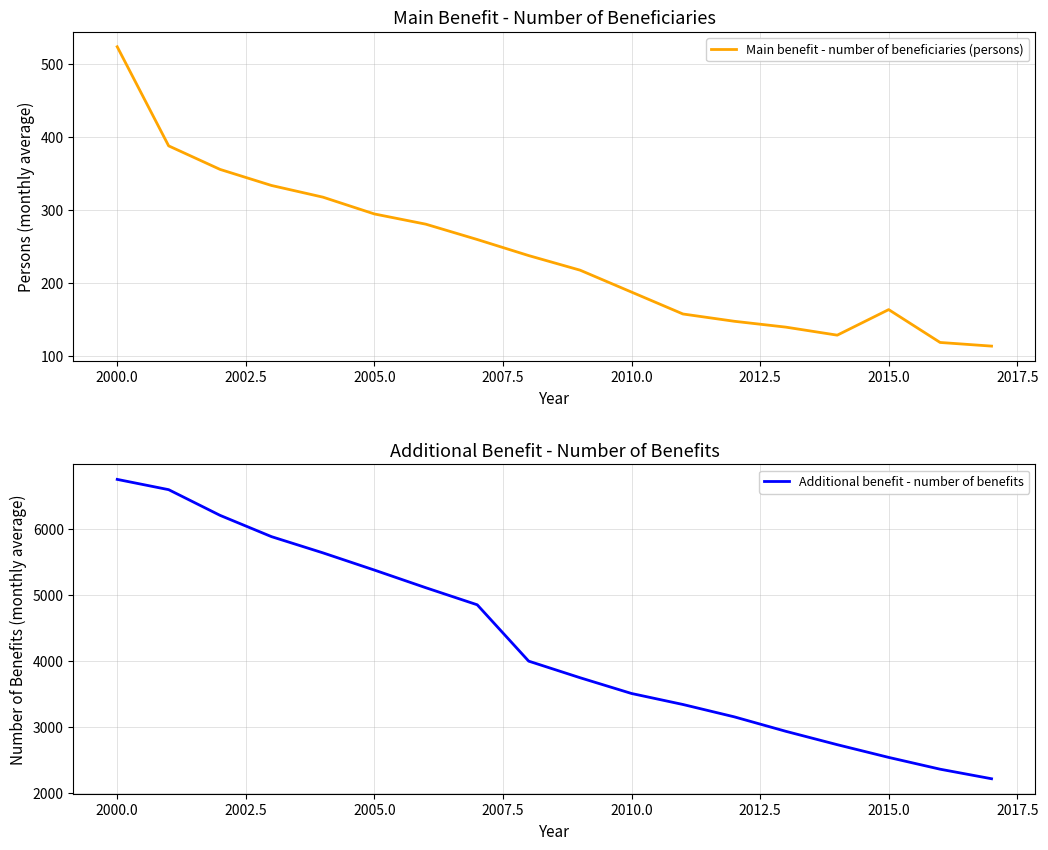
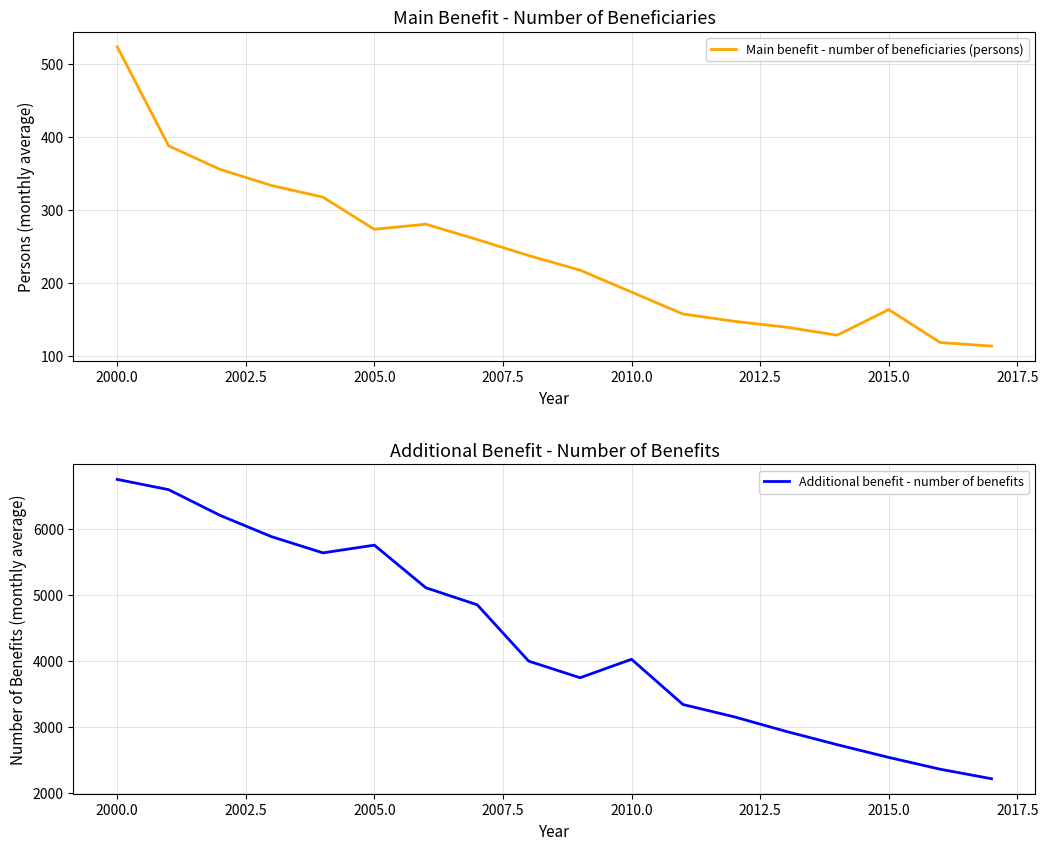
Main Benefit - Number of Beneficiaries, 2005.0: 300 -> 270
Additional Benefit - Number of Benefits, 2005.0: 5400 -> 5800
Additional Benefit - Number of Benefits, 2010.0: 3500 -> 4000
